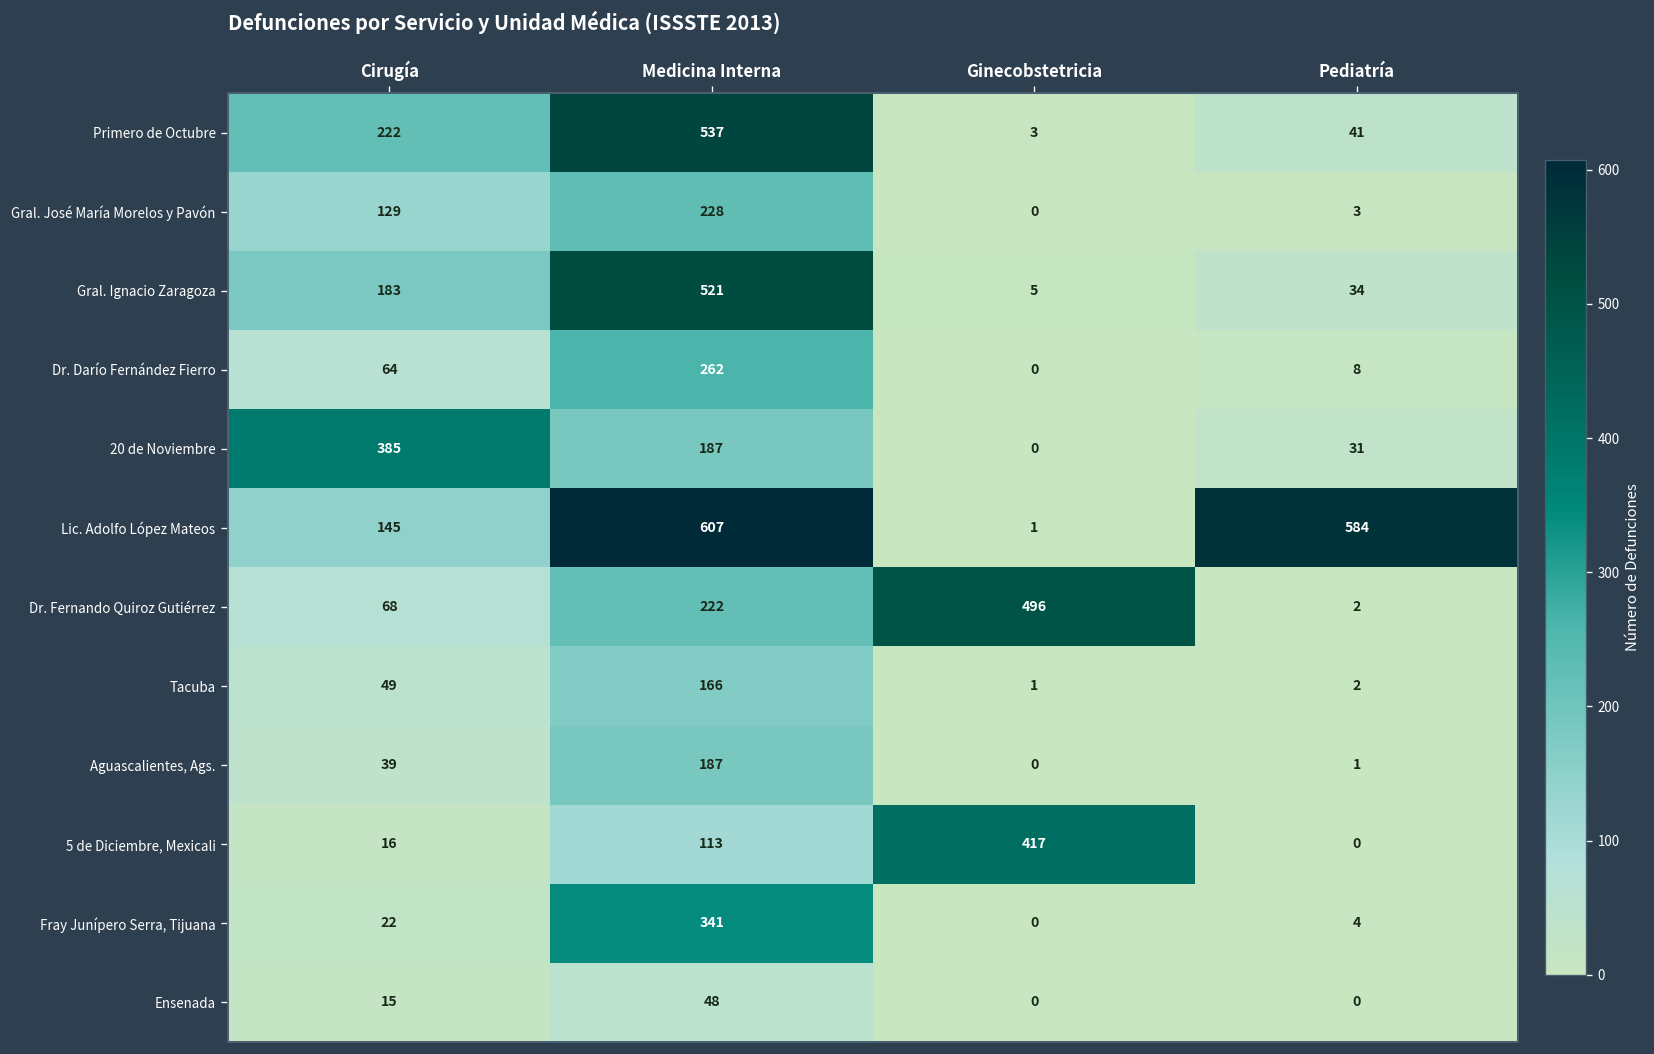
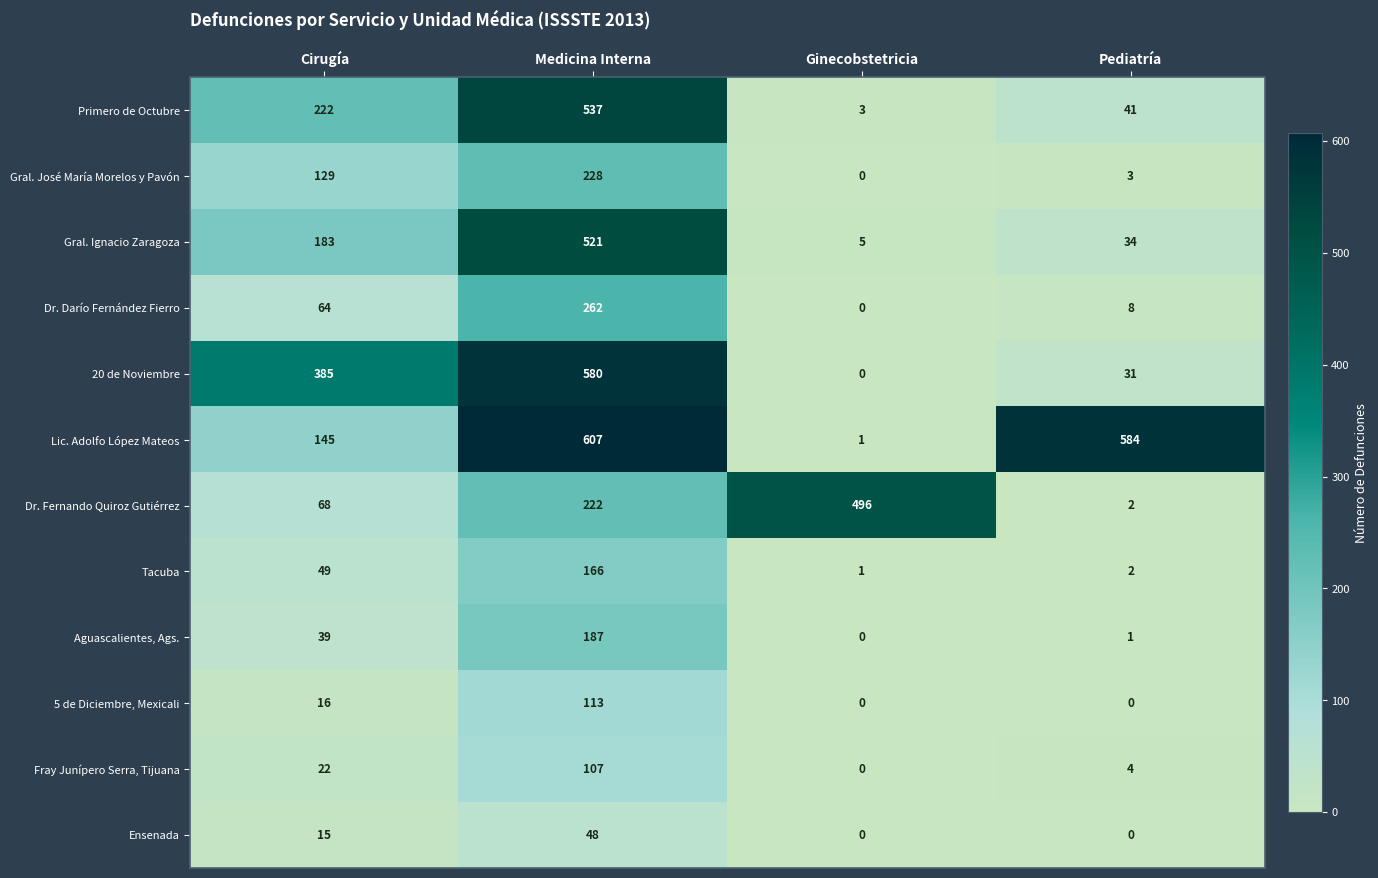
20 de Noviembre, Medicina Interna: 187 -> 580
5 de Diciembre, Mexicali, Ginecobstetricia: 417 -> 0
Fray Junípero Serra, Tijuana, Medicina Interna: 341 -> 107
